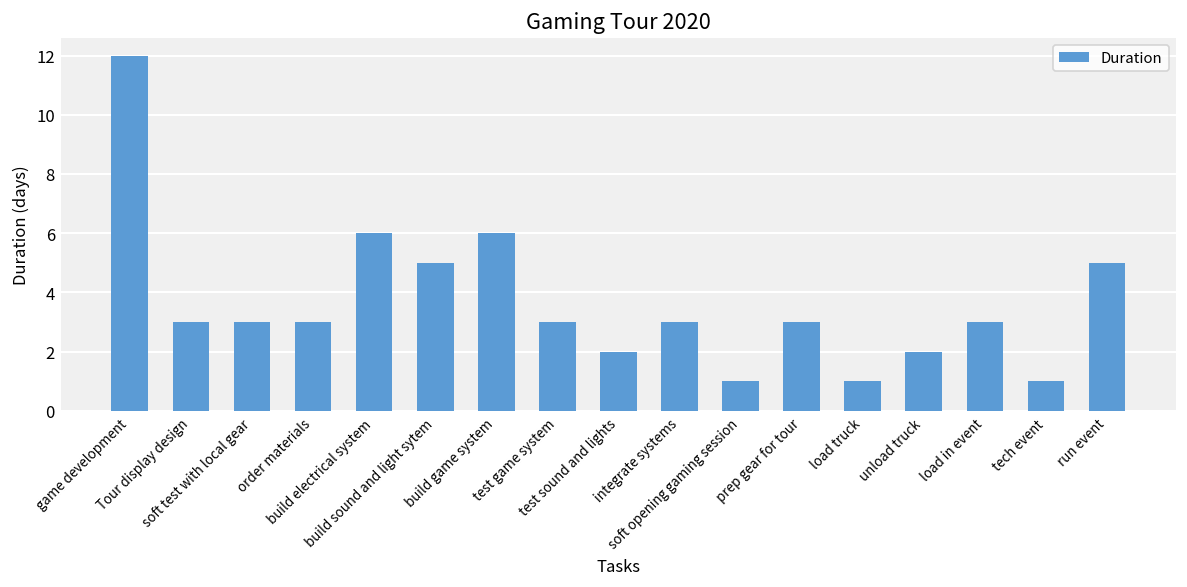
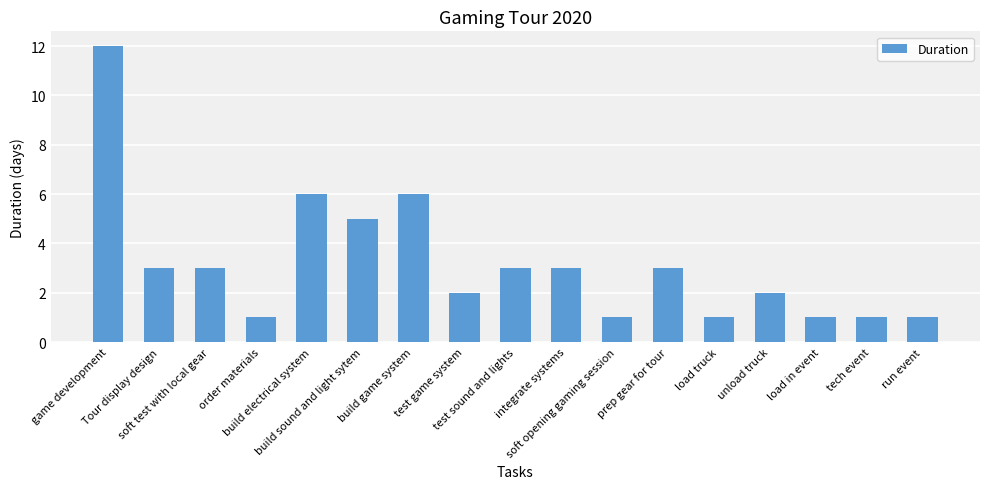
order materials: 3 -> 1
test game system: 3 -> 2
test sound and lights: 2 -> 3
load in event: 3 -> 1
run event: 5 -> 1
